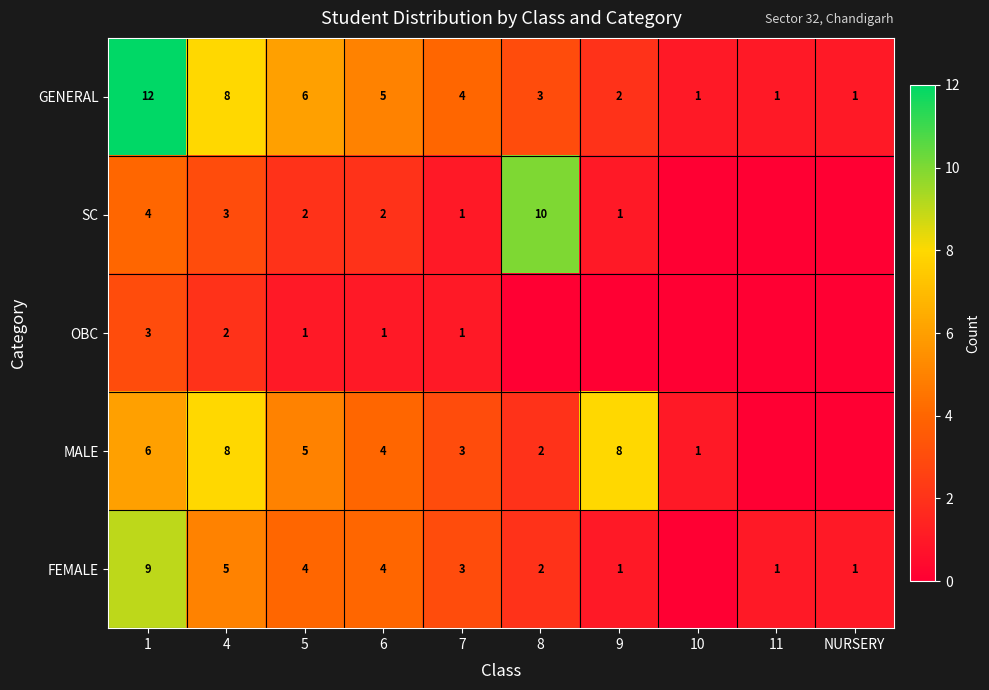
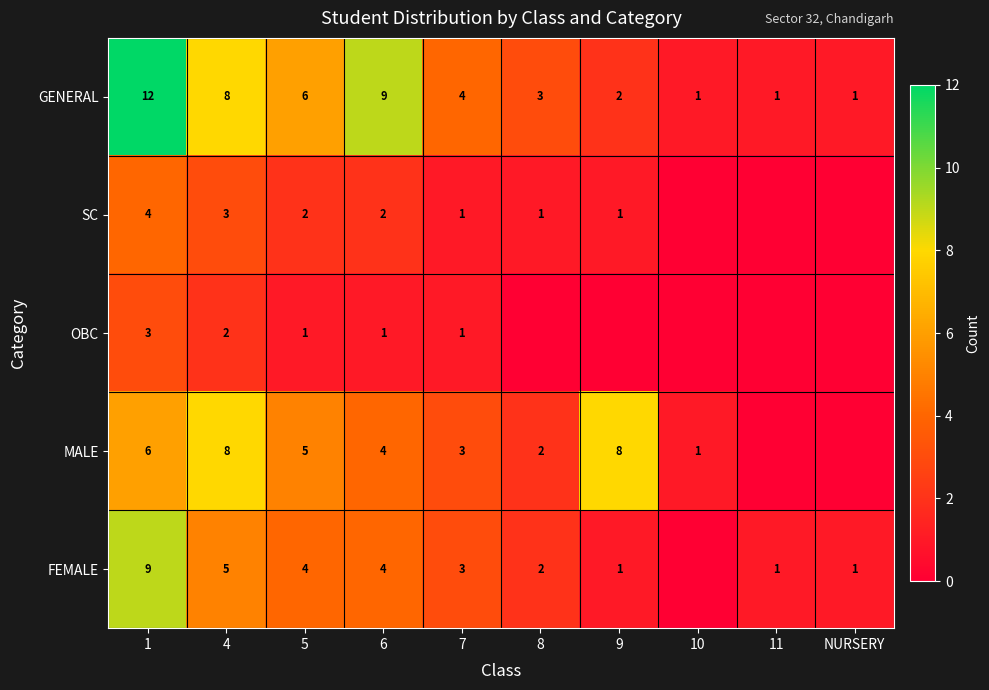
GENERAL, 6: 5 -> 9
SC, 8: 10 -> 1
